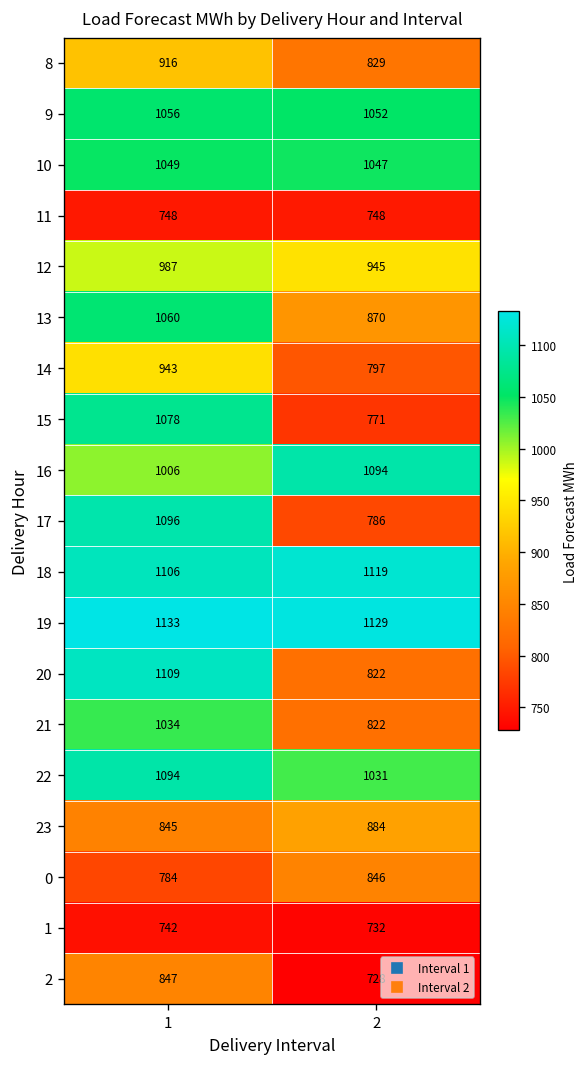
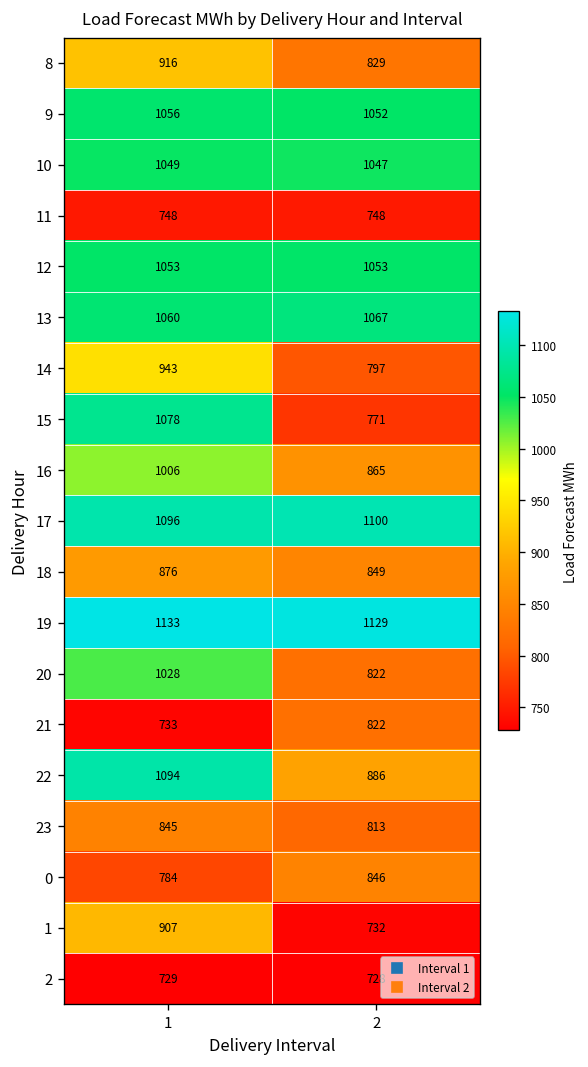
12, 1: 987 -> 1053
12, 2: 945 -> 1053
13, 2: 870 -> 1067
16, 2: 1094 -> 865
17, 2: 786 -> 1100
18, 1: 1106 -> 876
18, 2: 1119 -> 849
20, 1: 1109 -> 1028
21, 1: 1034 -> 733
22, 2: 1031 -> 886
23, 2: 884 -> 813
1, 1: 742 -> 907
2, 1: 847 -> 729
